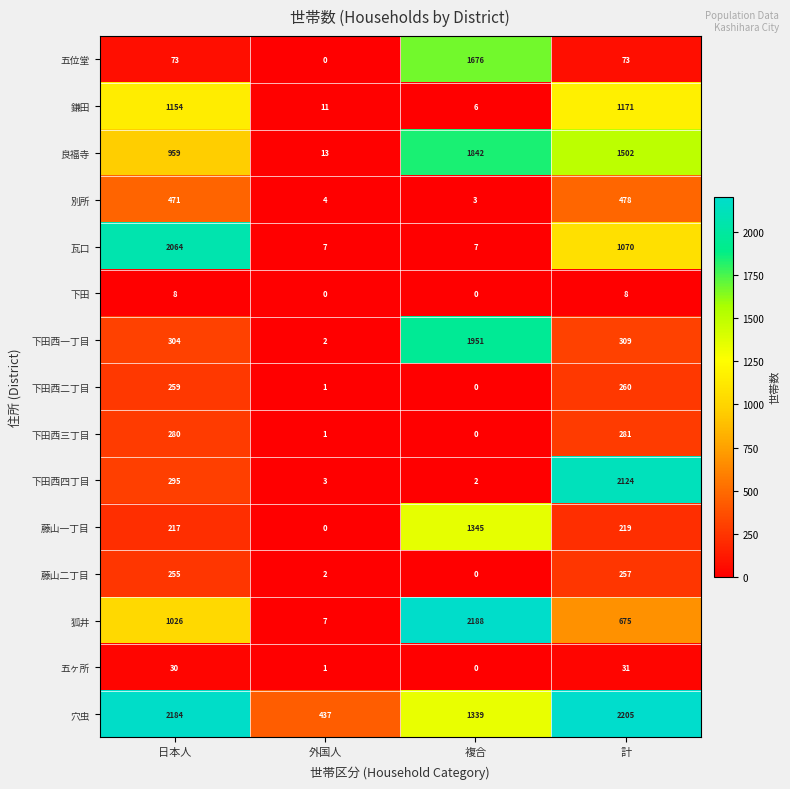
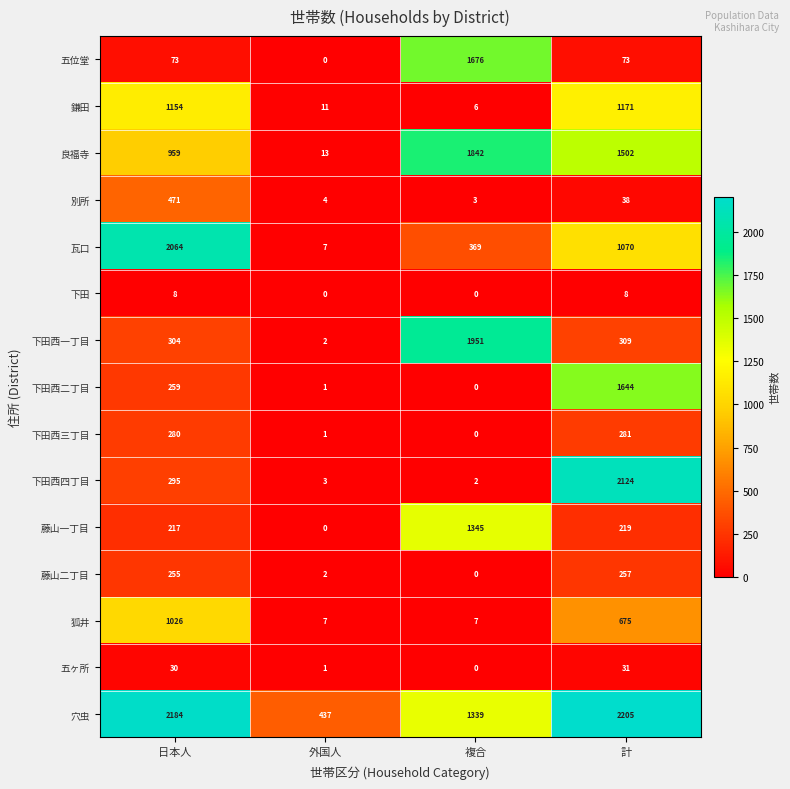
別所, 計: 478 -> 38
瓦口, 複合: 7 -> 369
下田西二丁目, 計: 260 -> 1644
狐井, 複合: 2188 -> 7
